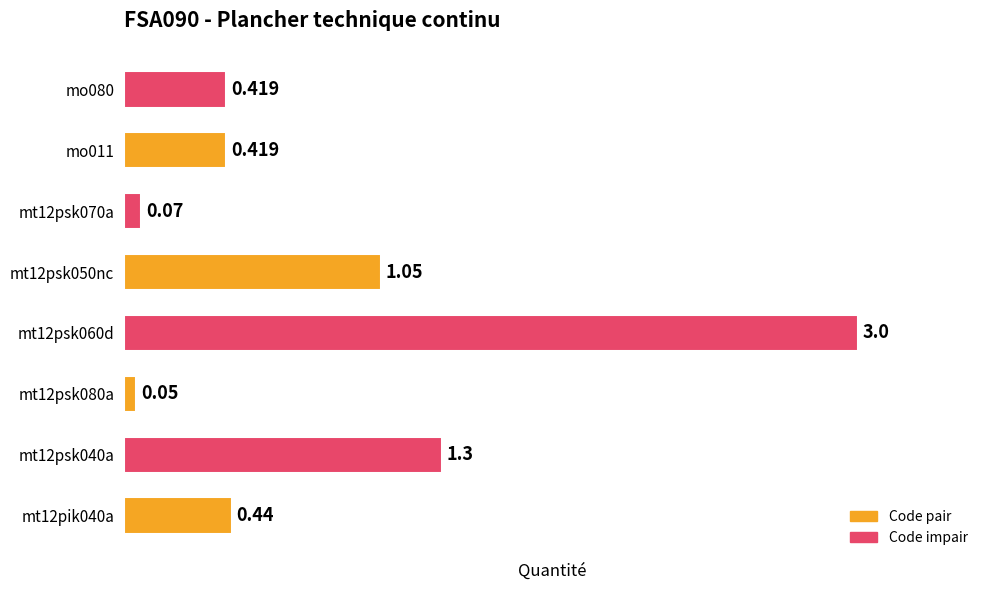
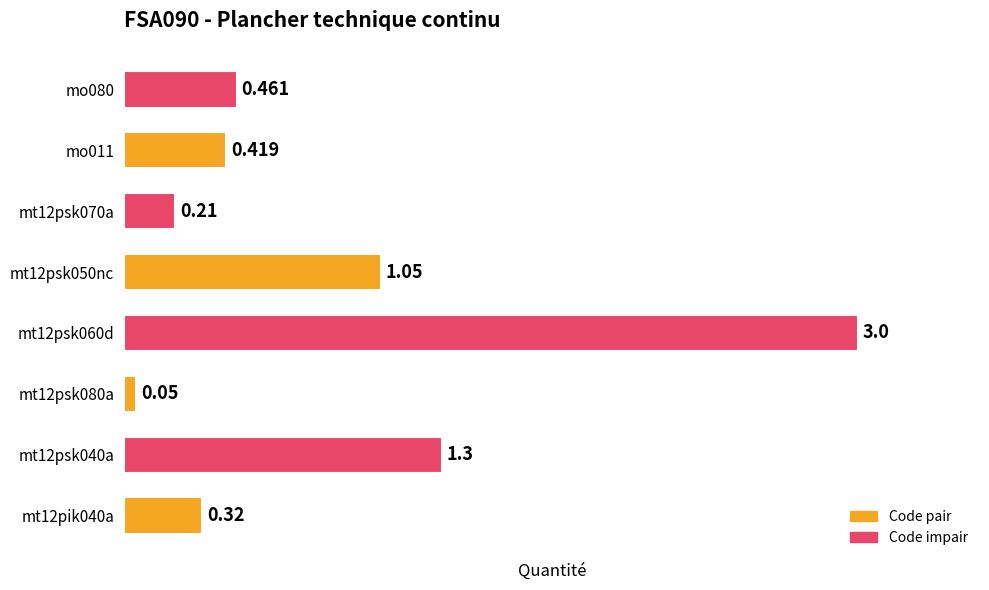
mo080: 0.419 -> 0.461
mt12psk070a: 0.07 -> 0.21
mt12pik040a: 0.44 -> 0.32
